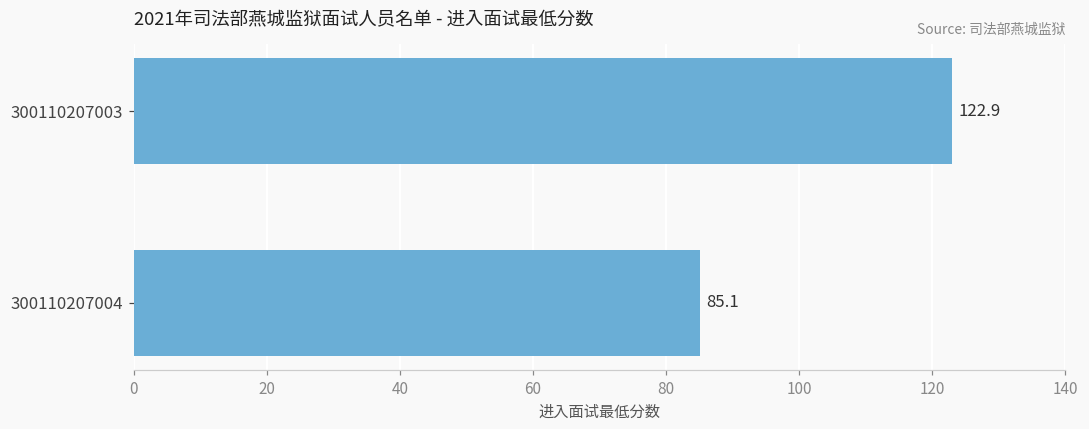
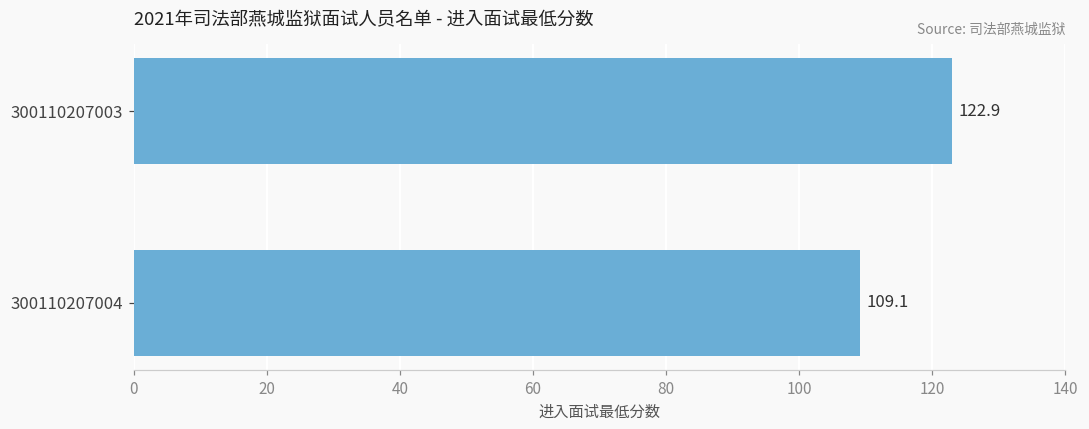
300110207004: 85.1 -> 109.1
